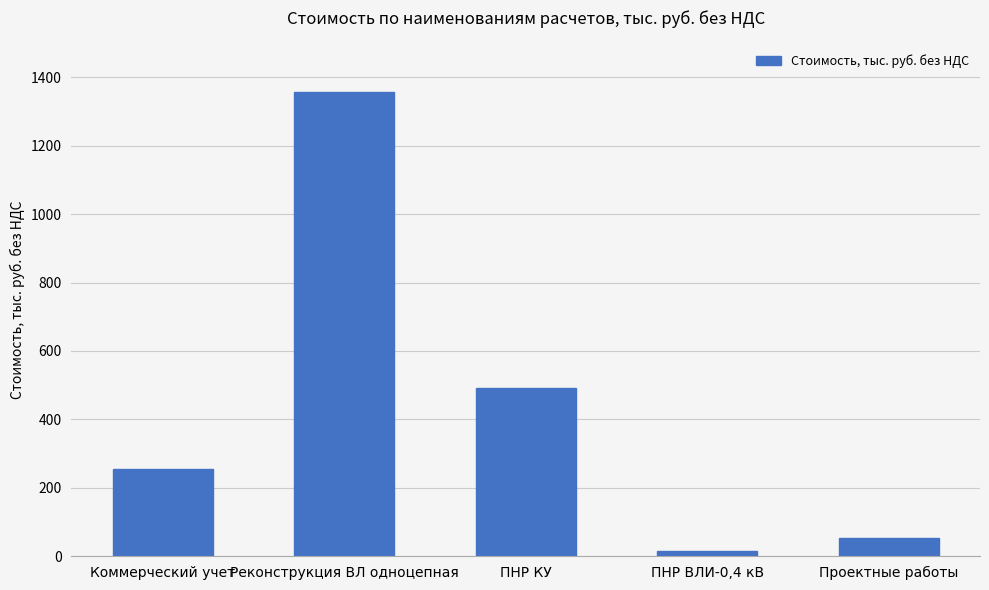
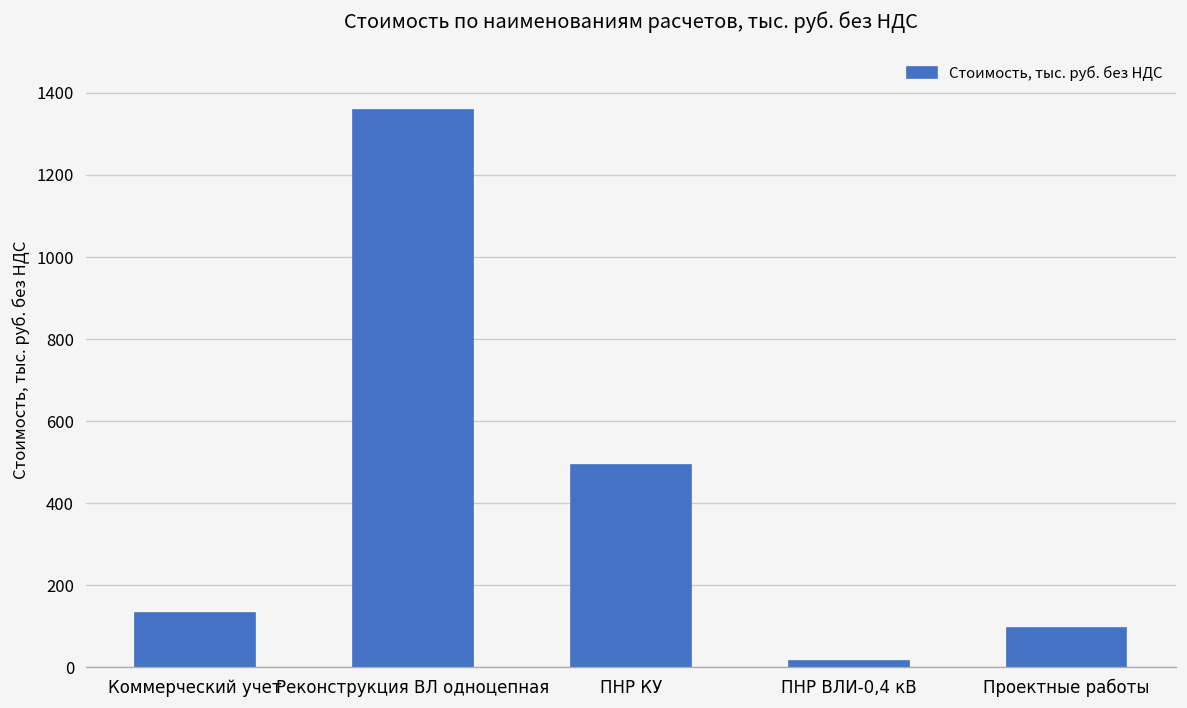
Коммерческий учет: 250 -> 130
Проектные работы: 50 -> 100
